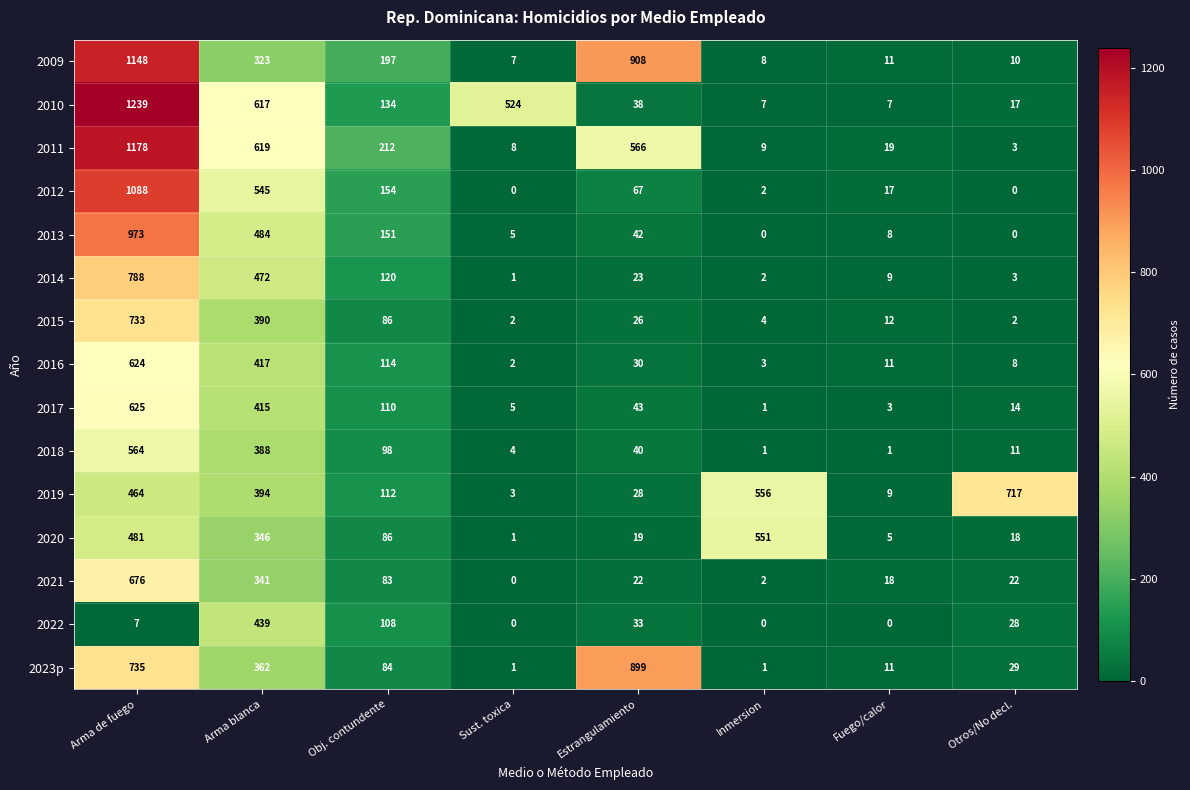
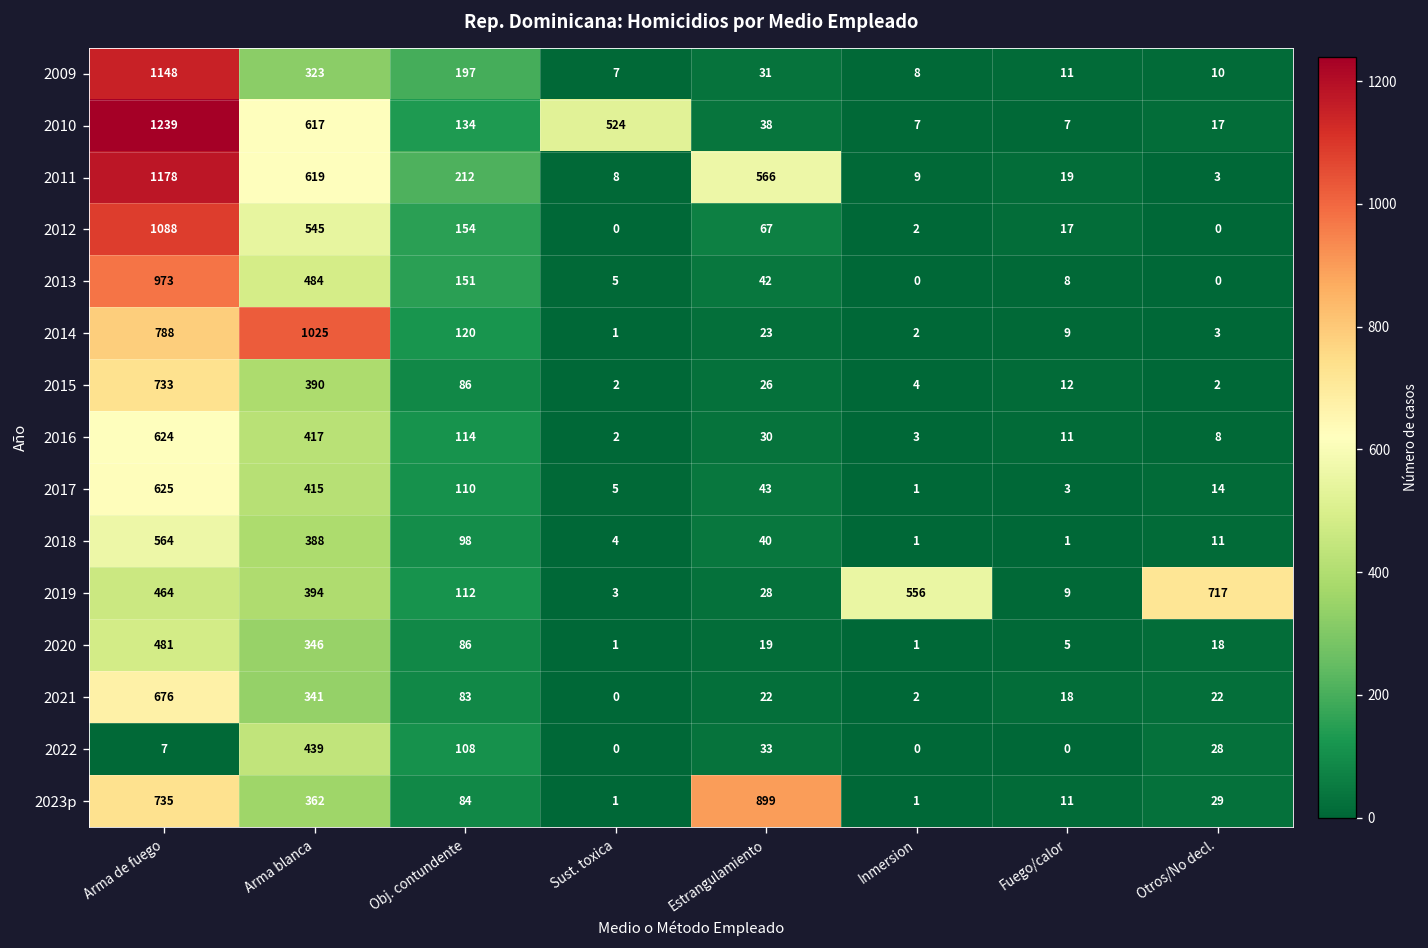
2009, Estrangulamiento: 908 -> 31
2014, Arma blanca: 472 -> 1025
2020, Inmersion: 551 -> 1
